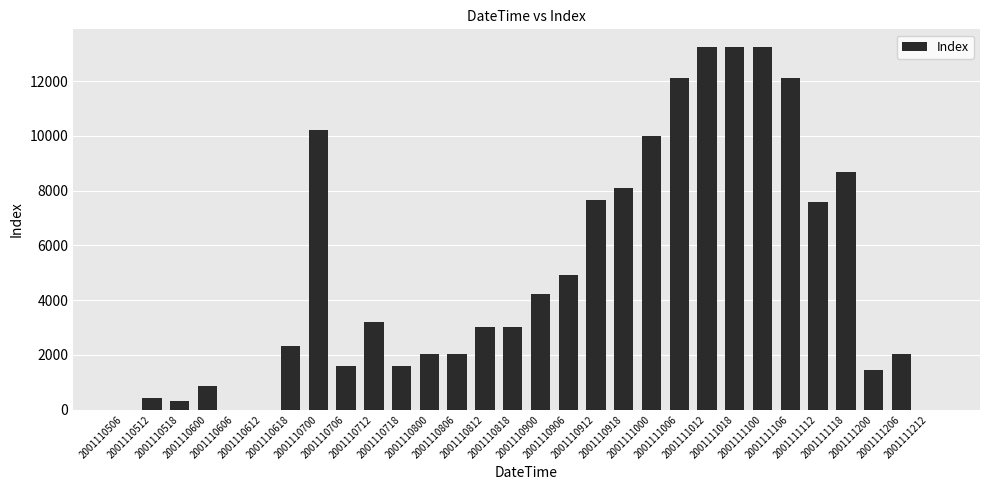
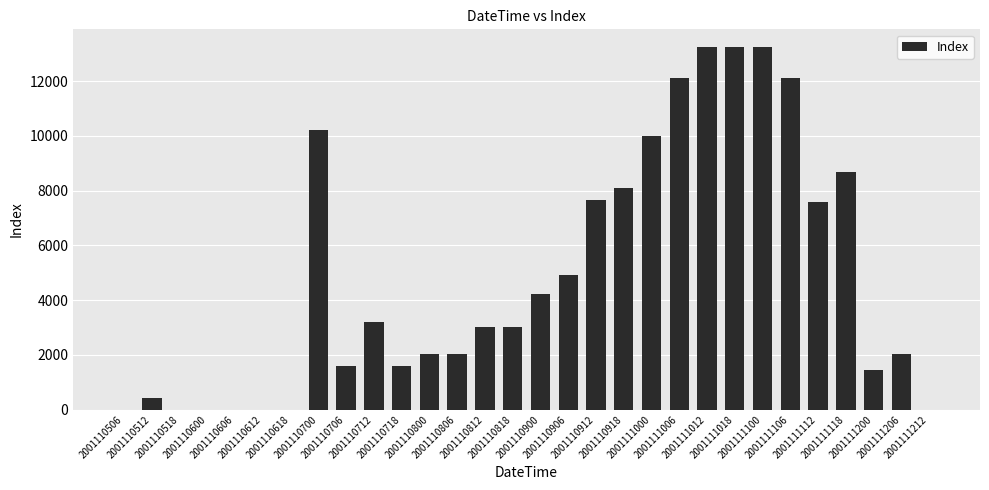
2001110518: 300 -> 0
2001110600: 900 -> 0
2001110618: 2300 -> 0
